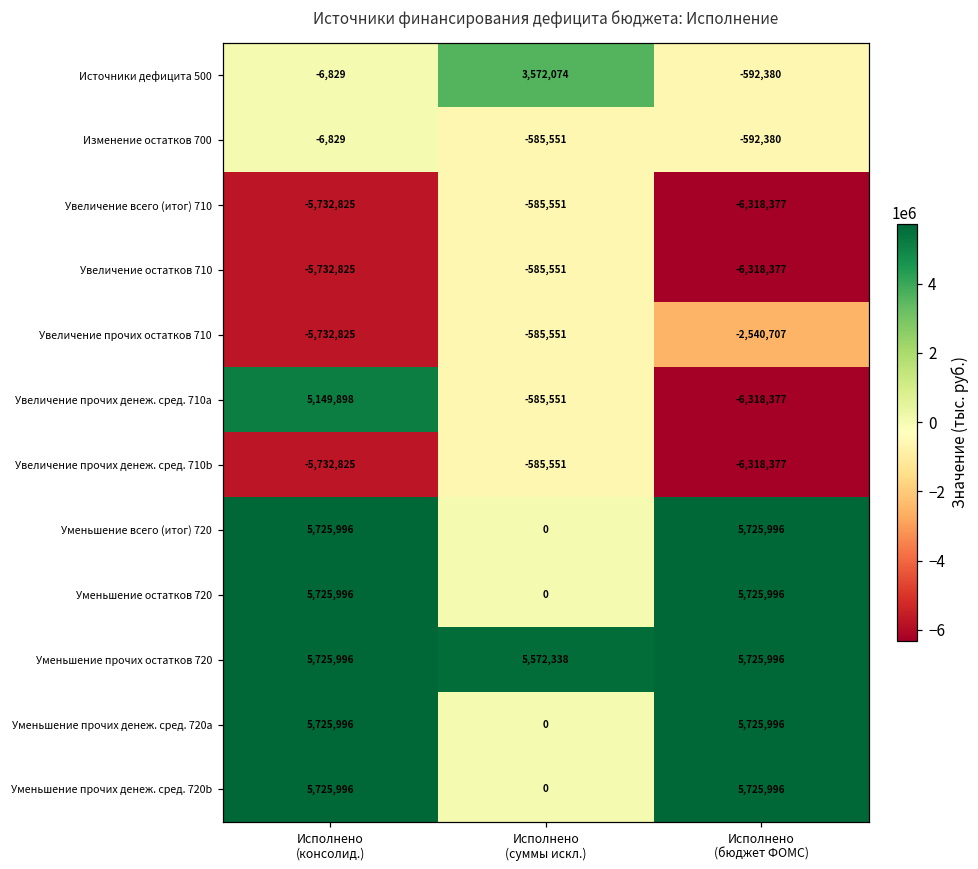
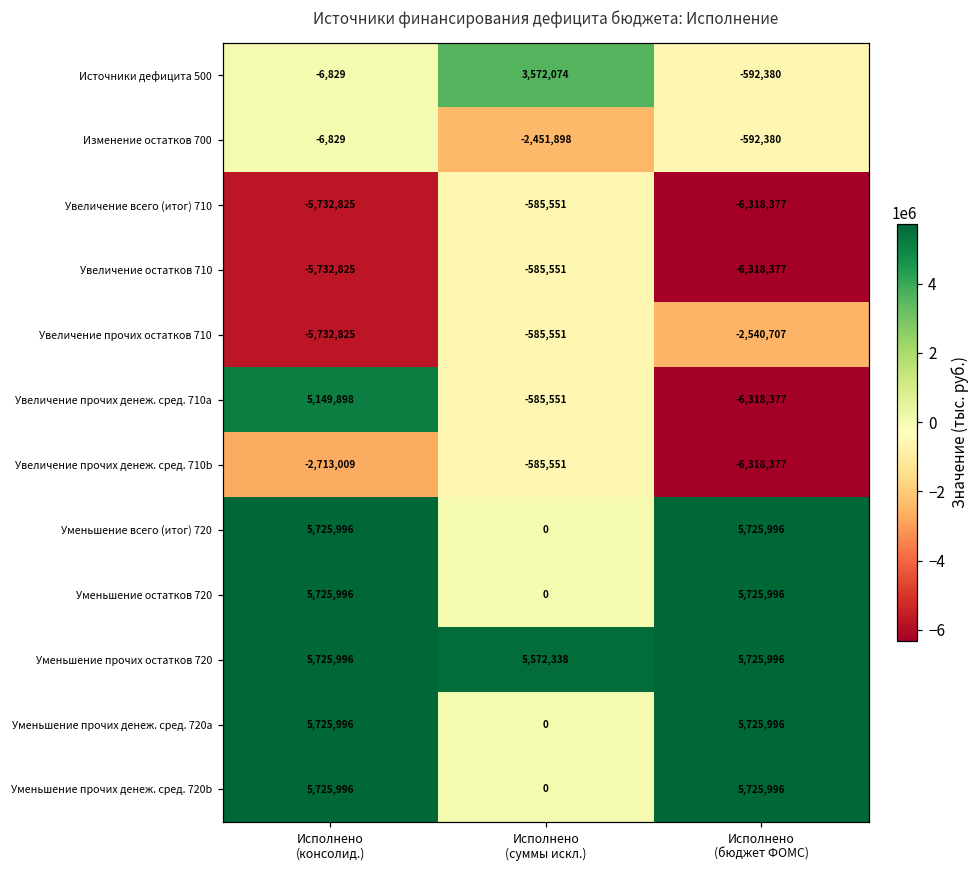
Изменение остатков 700, Исполнено (суммы искл.): -585,551 -> -2,451,898
Увеличение прочих денеж. сред. 710b, Исполнено (консолид.): -5,732,825 -> -2,713,009
